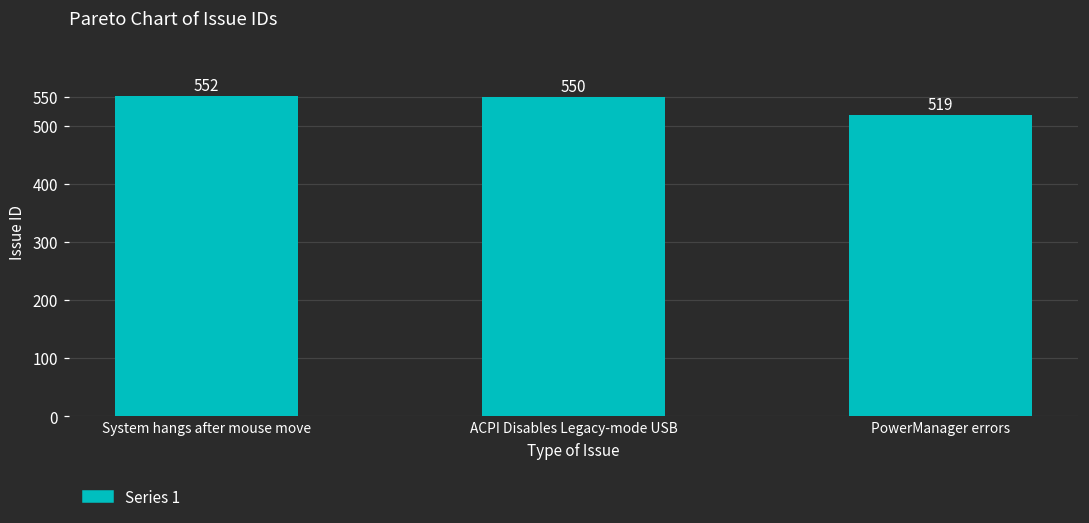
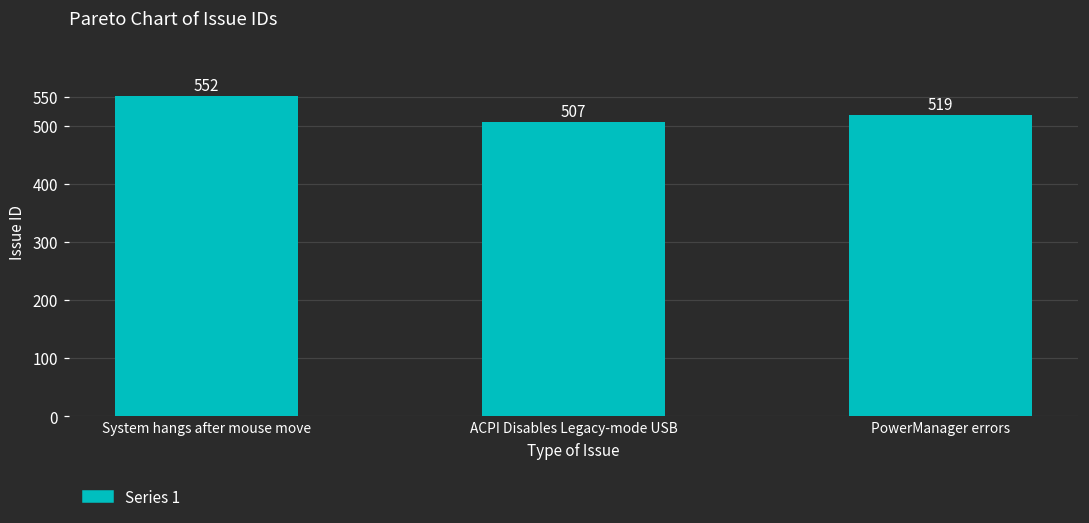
ACPI Disables Legacy-mode USB: 550 -> 507
